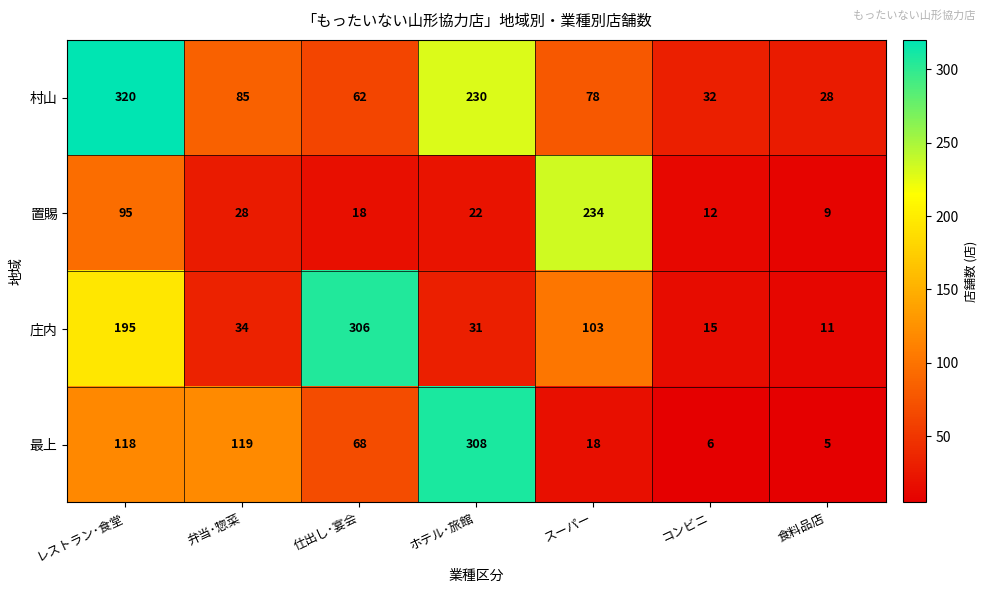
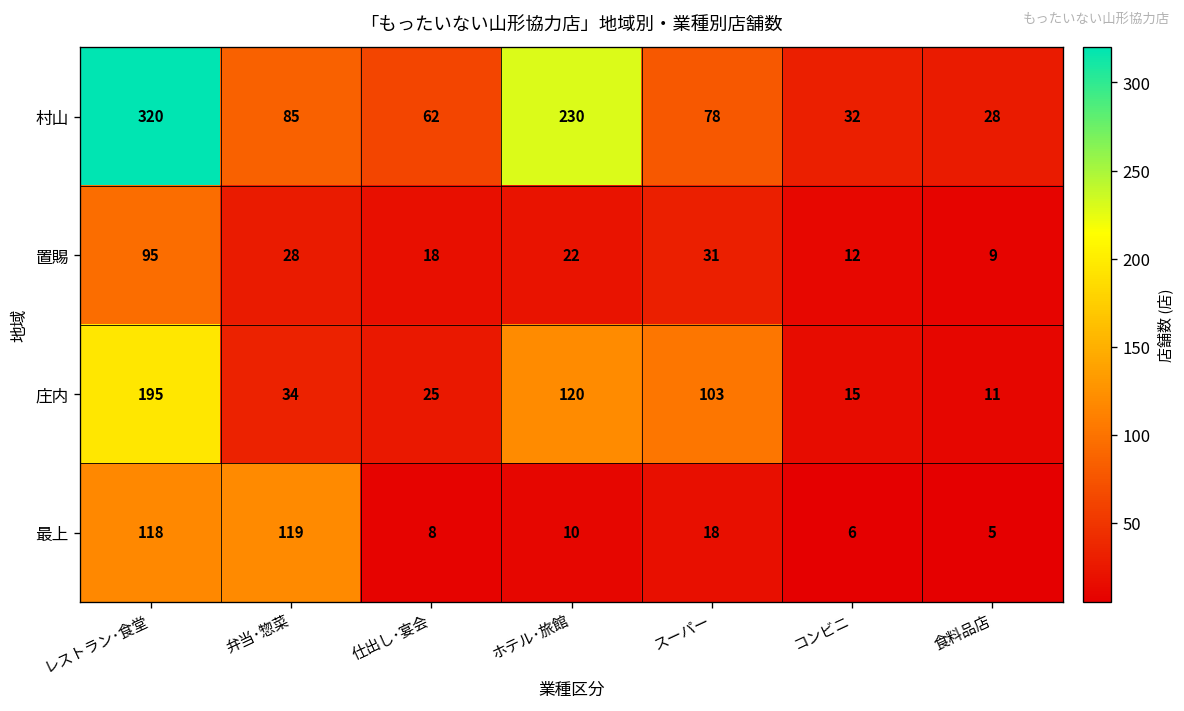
置賜, スーパー: 234 -> 31
庄内, 仕出し･宴会: 306 -> 25
庄内, ホテル･旅館: 31 -> 120
最上, 仕出し･宴会: 68 -> 8
最上, ホテル･旅館: 308 -> 10
